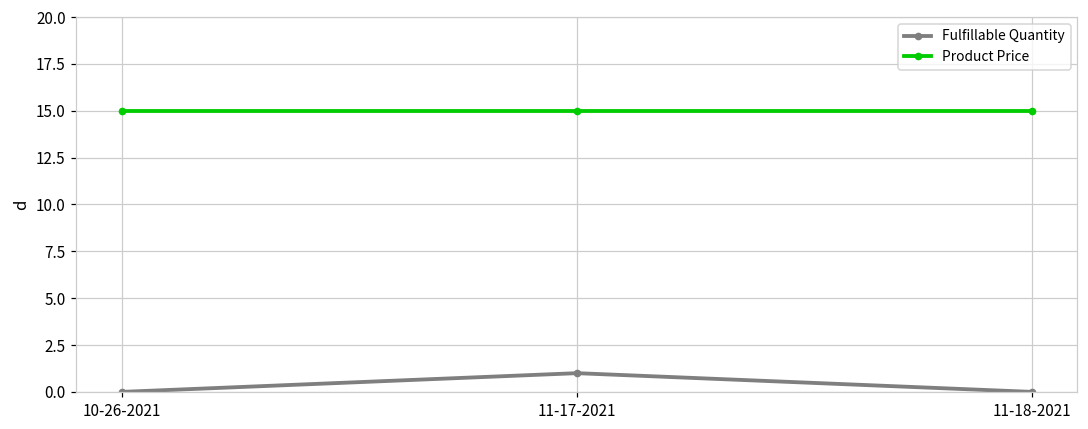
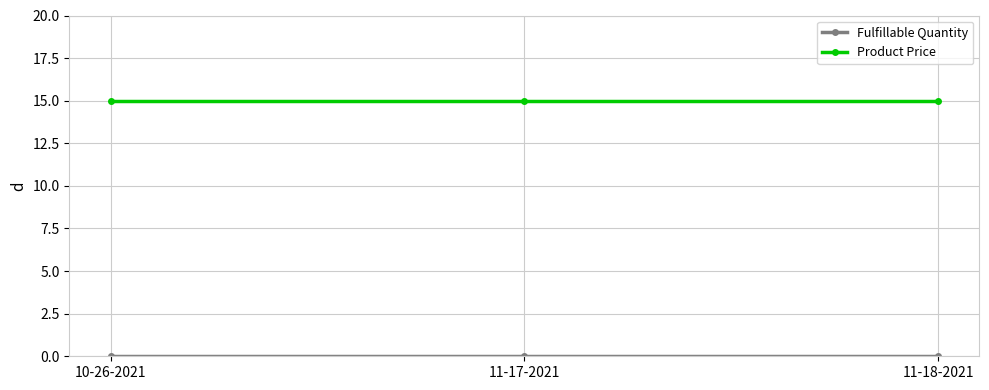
Fulfillable Quantity, 11-17-2021: 1 -> 0
